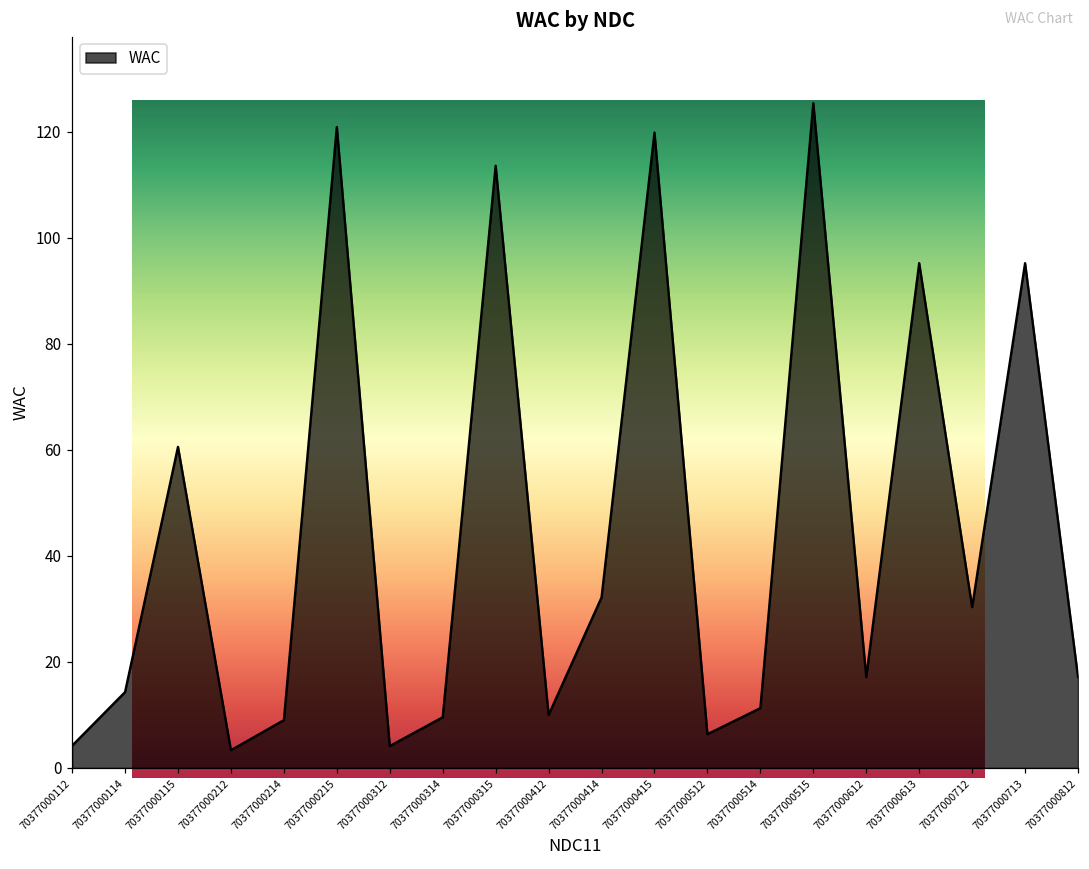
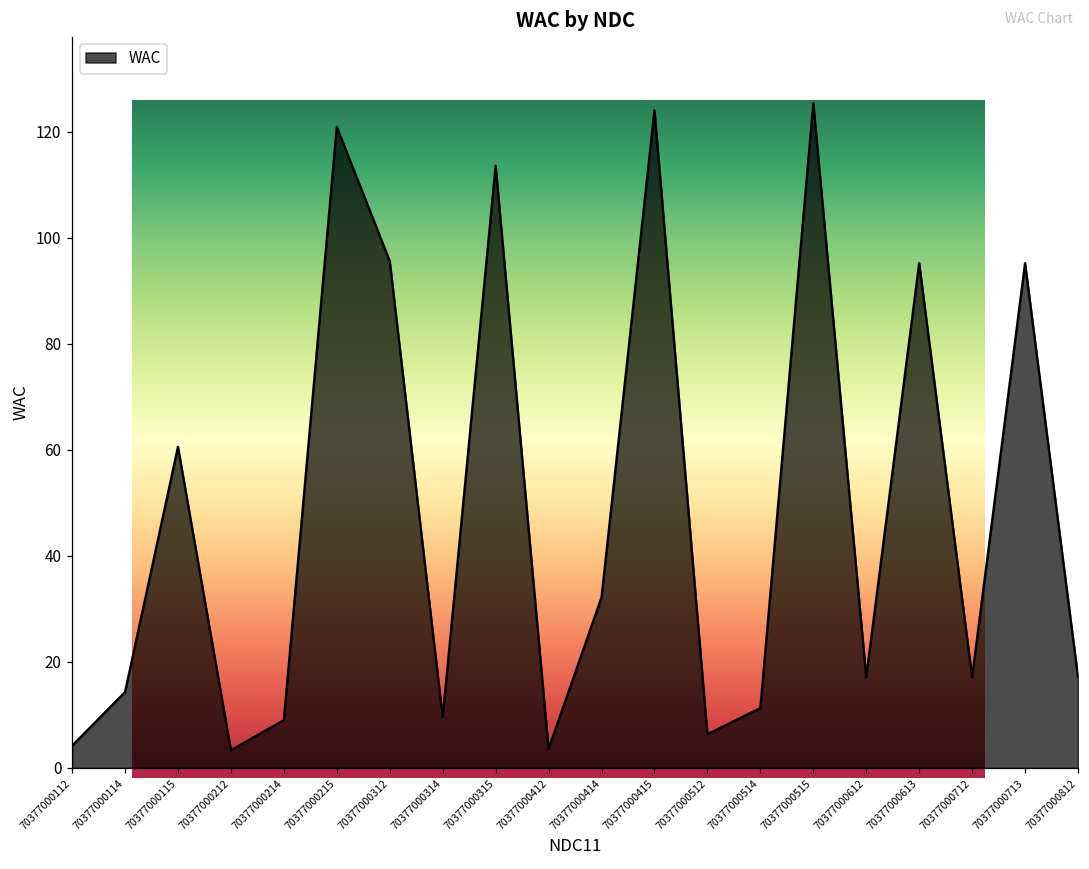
WAC by NDC, 70377000312: 4 -> 96
WAC by NDC, 70377000412: 10 -> 4
WAC by NDC, 70377000415: 120 -> 124
WAC by NDC, 70377000712: 30 -> 17
